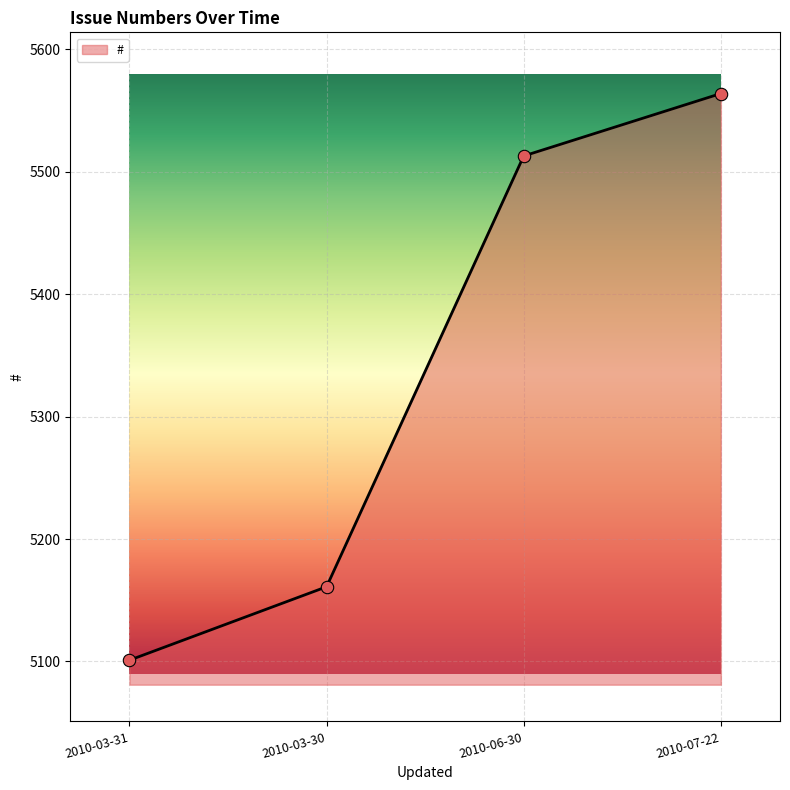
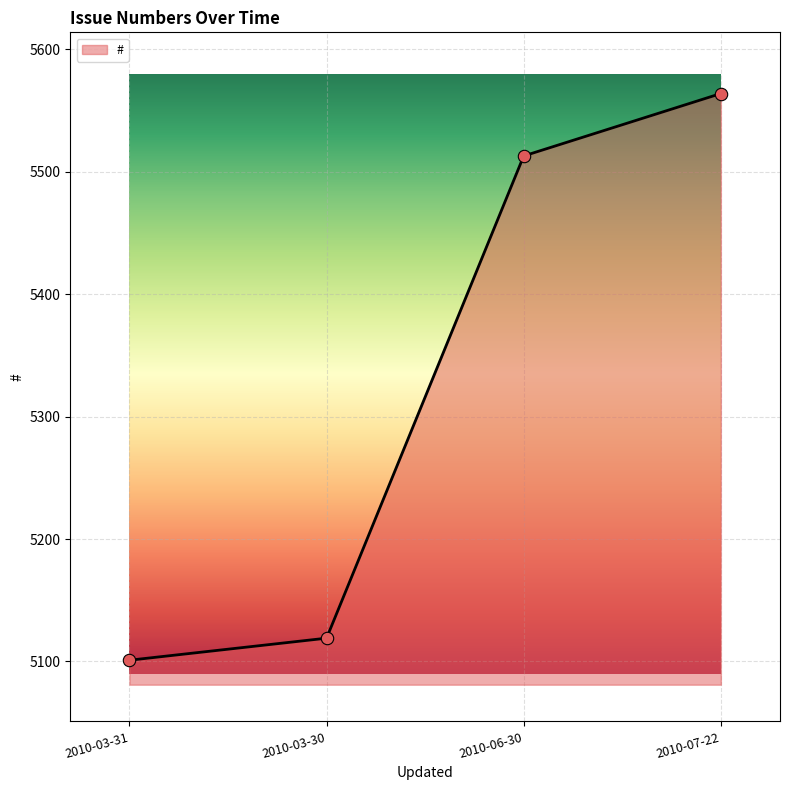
2010-03-30: 5161 -> 5119
